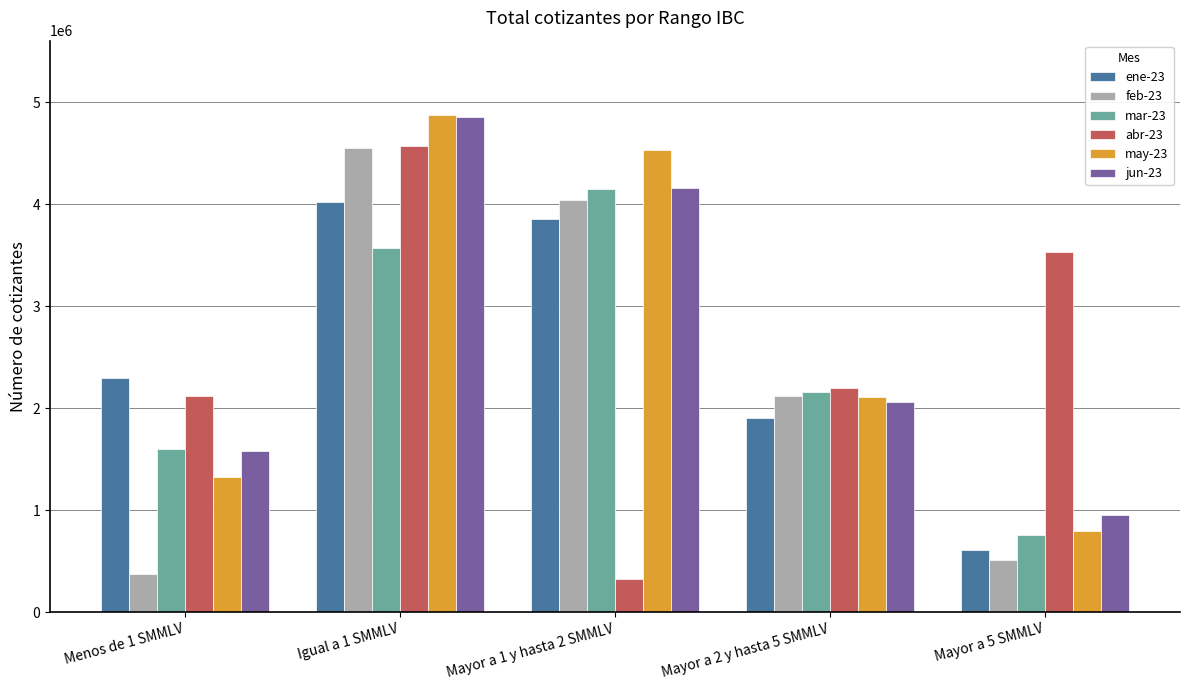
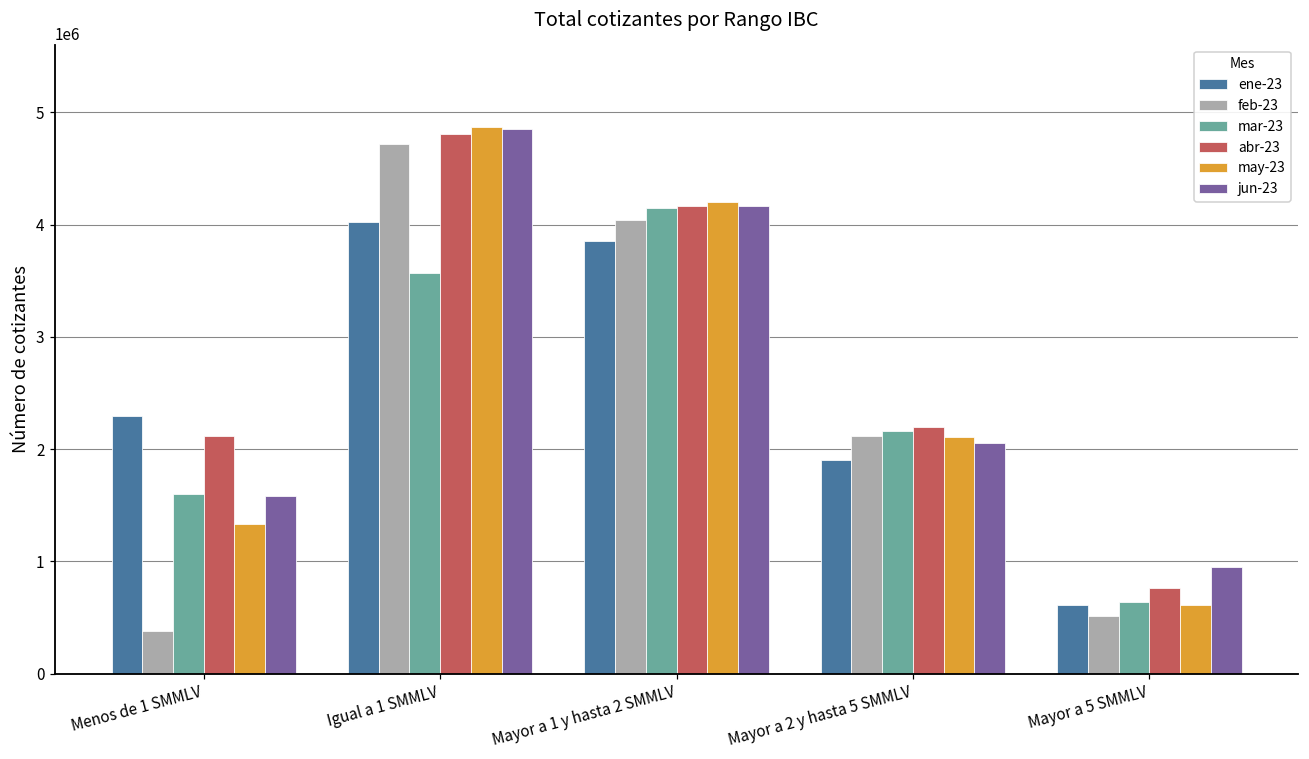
feb-23, Igual a 1 SMMLV: 4550000 -> 4710000
abr-23, Igual a 1 SMMLV: 4570000 -> 4800000
abr-23, Mayor a 1 y hasta 2 SMMLV: 330000 -> 4170000
may-23, Mayor a 1 y hasta 2 SMMLV: 4530000 -> 4200000
mar-23, Mayor a 5 SMMLV: 760000 -> 640000
abr-23, Mayor a 5 SMMLV: 3530000 -> 760000
may-23, Mayor a 5 SMMLV: 800000 -> 610000
